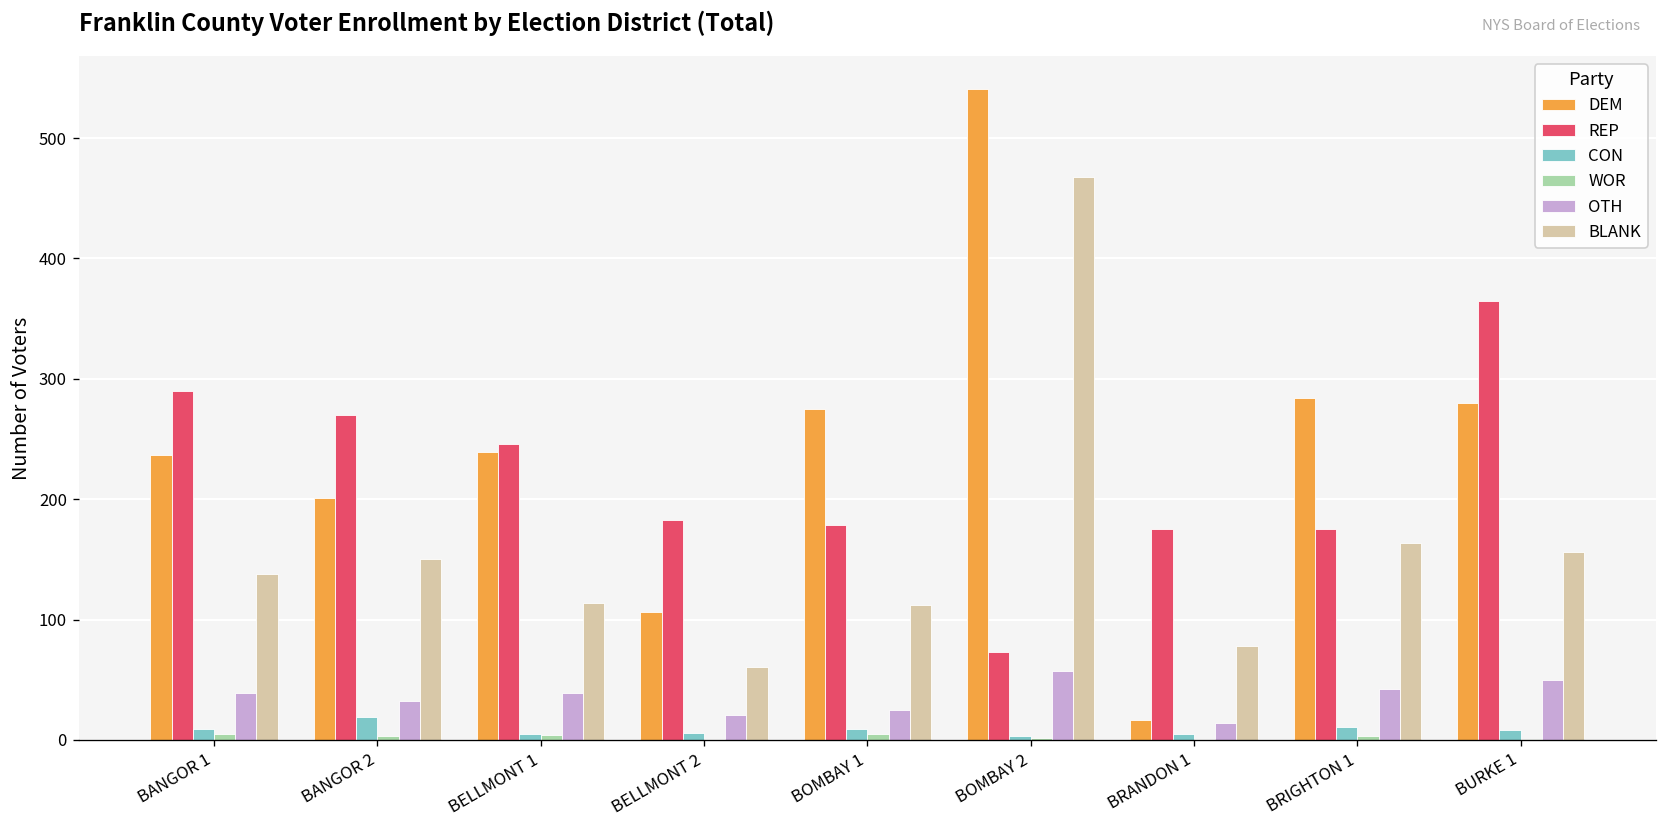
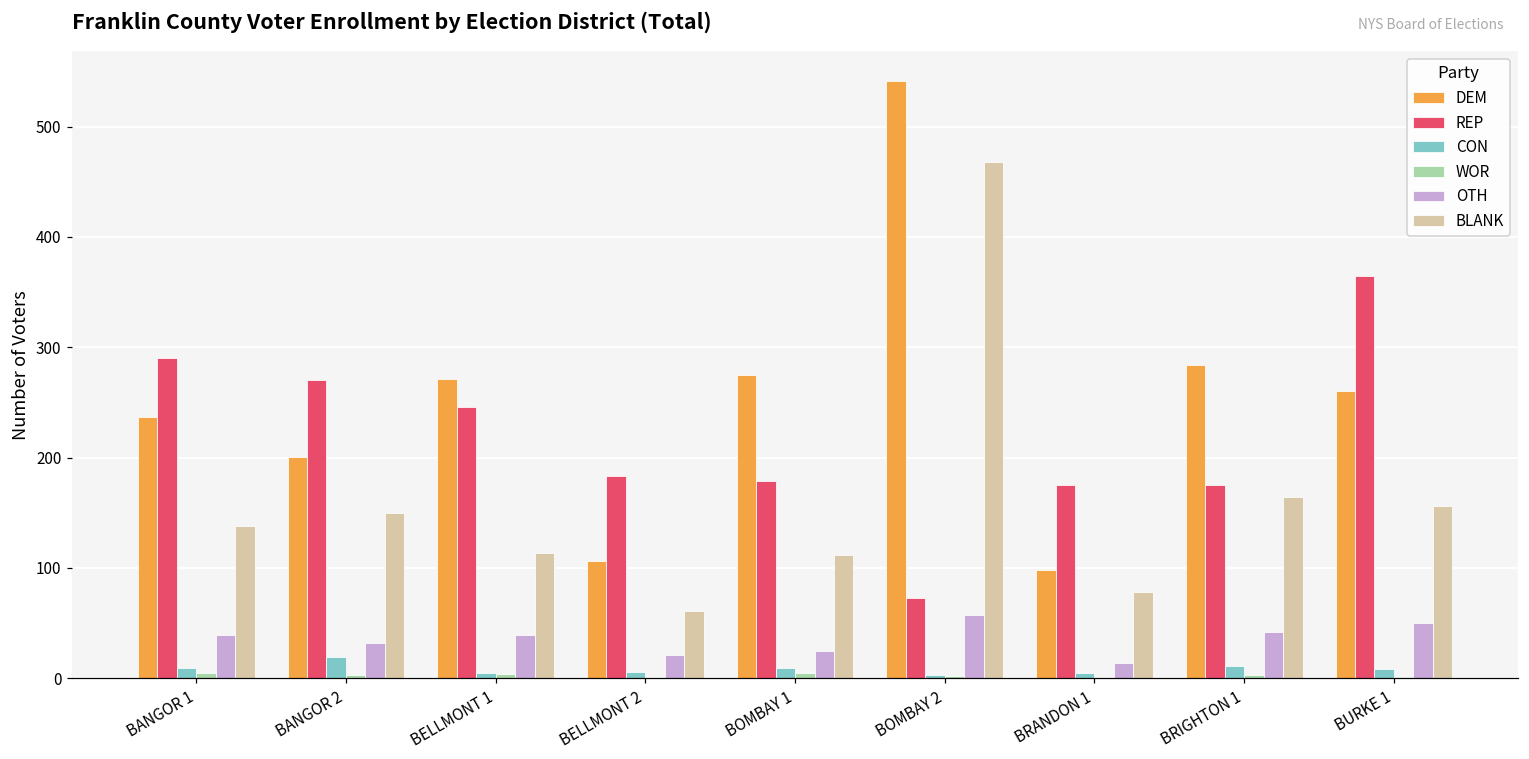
DEM, BELLMONT 1: 239 -> 271
DEM, BRANDON 1: 17 -> 98
DEM, BURKE 1: 280 -> 260
